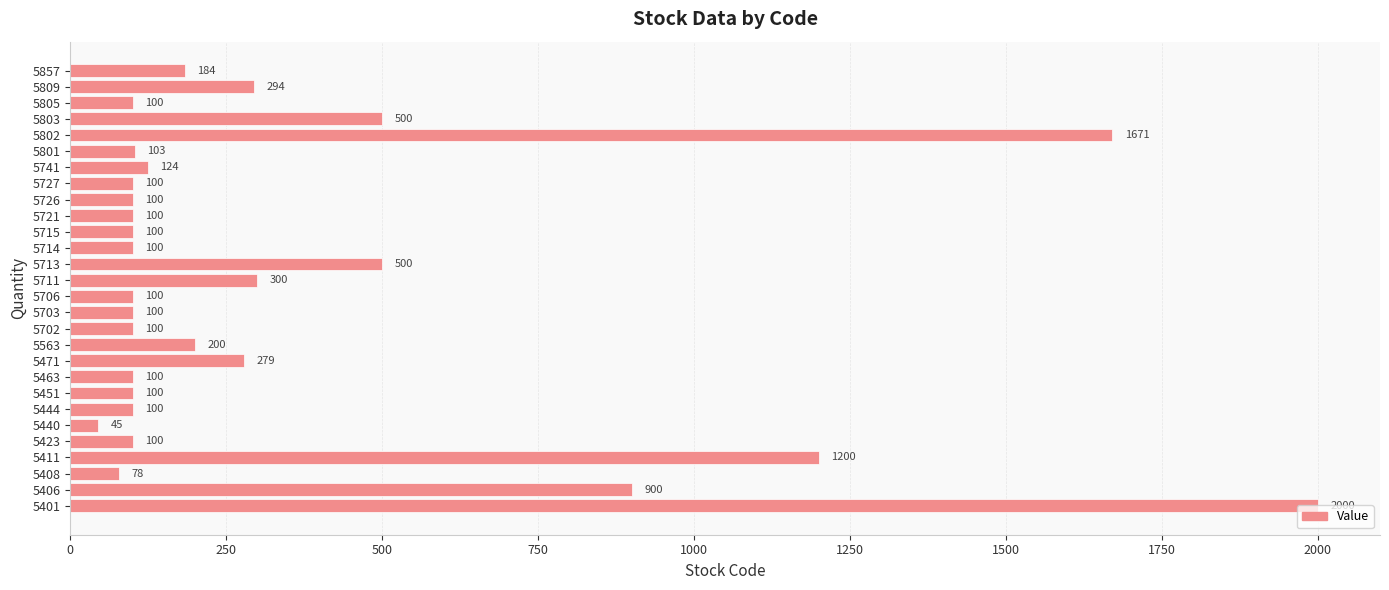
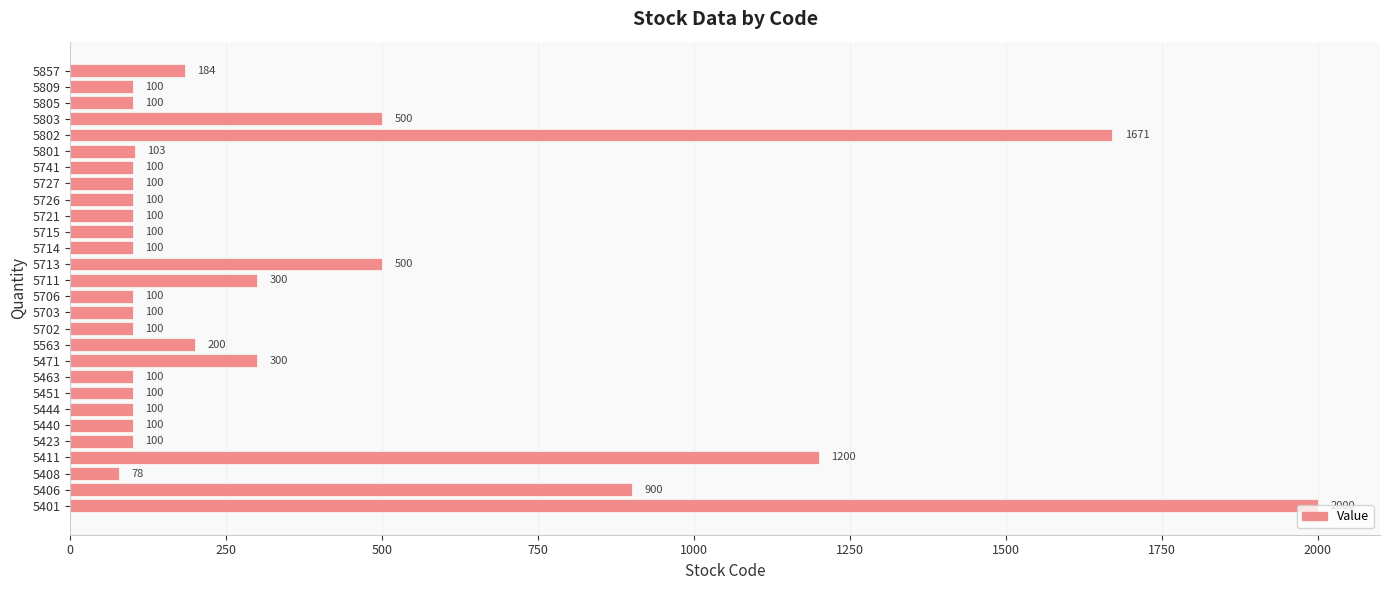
5809: 294 -> 100
5741: 124 -> 100
5471: 279 -> 300
5440: 45 -> 100
